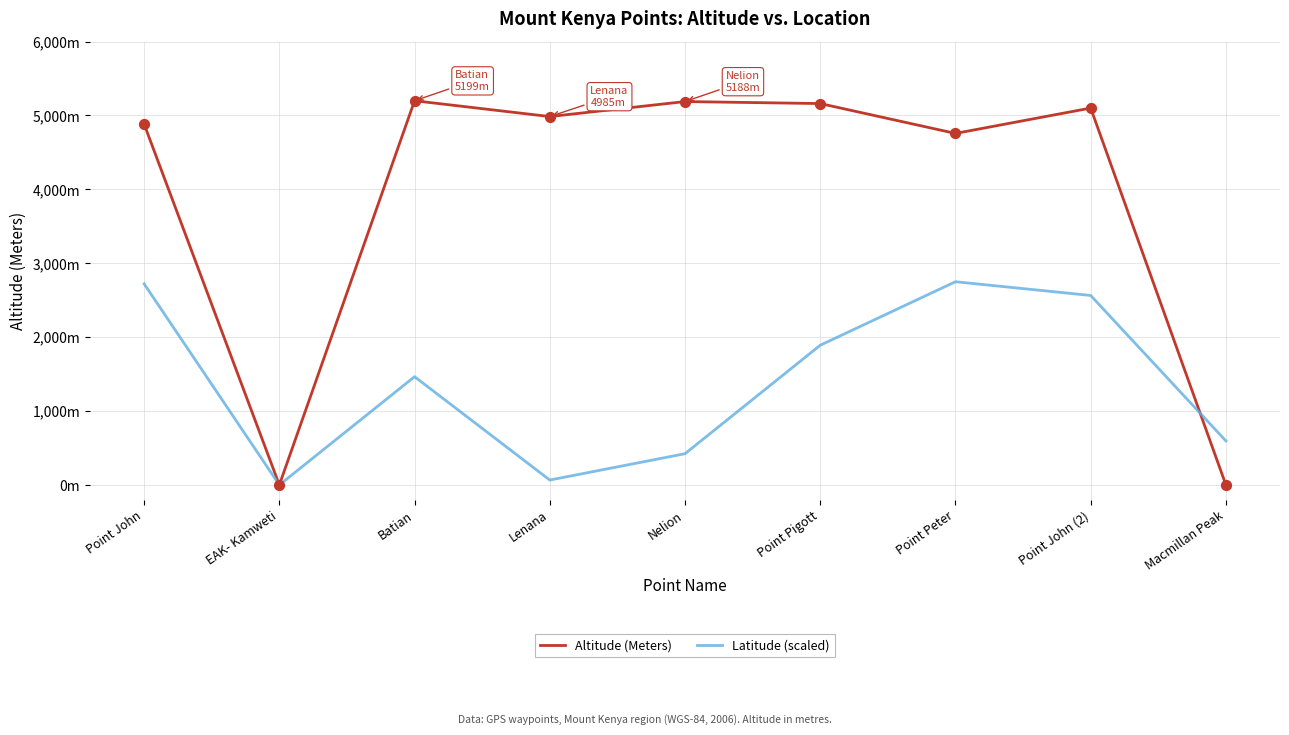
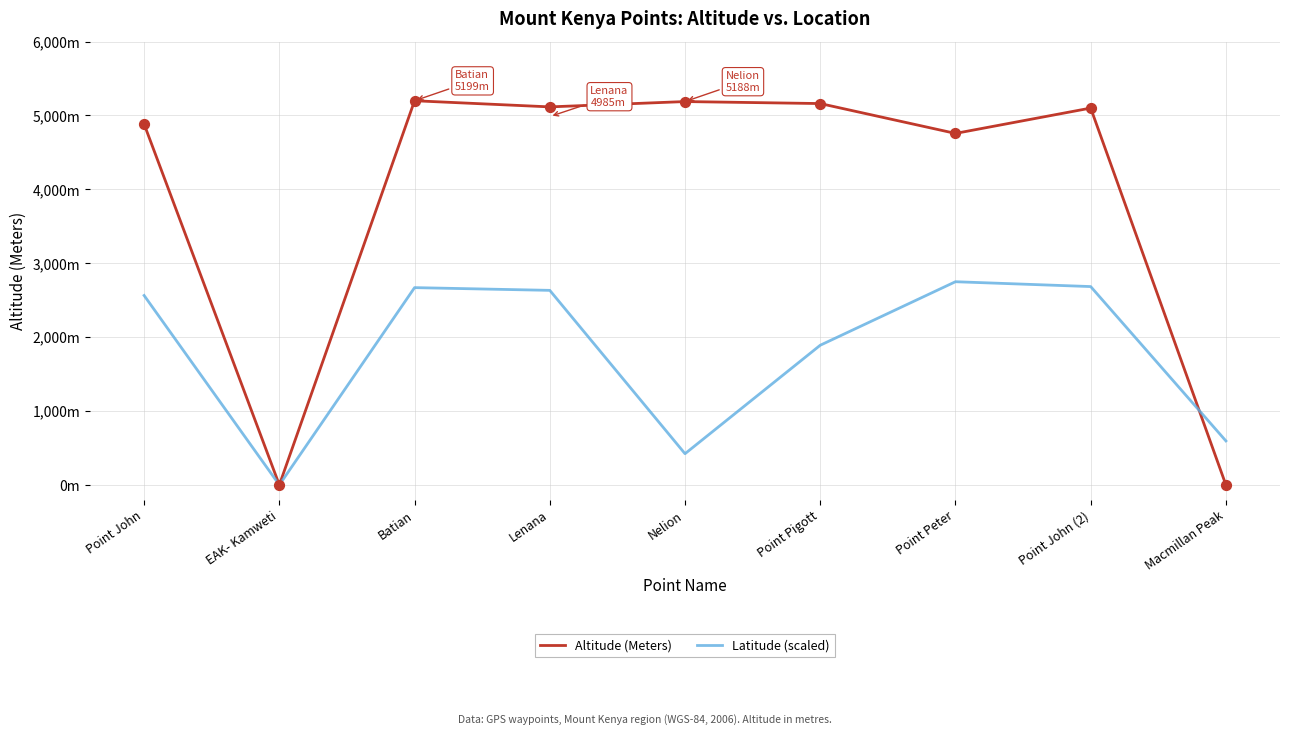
Latitude (scaled), Point John: 2,700m -> 2,600m
Latitude (scaled), Batian: 1,500m -> 2,700m
Altitude (Meters), Lenana: 5,000m -> 5,100m
Latitude (scaled), Lenana: 100m -> 2,600m
Latitude (scaled), Point John (2): 2,600m -> 2,700m
